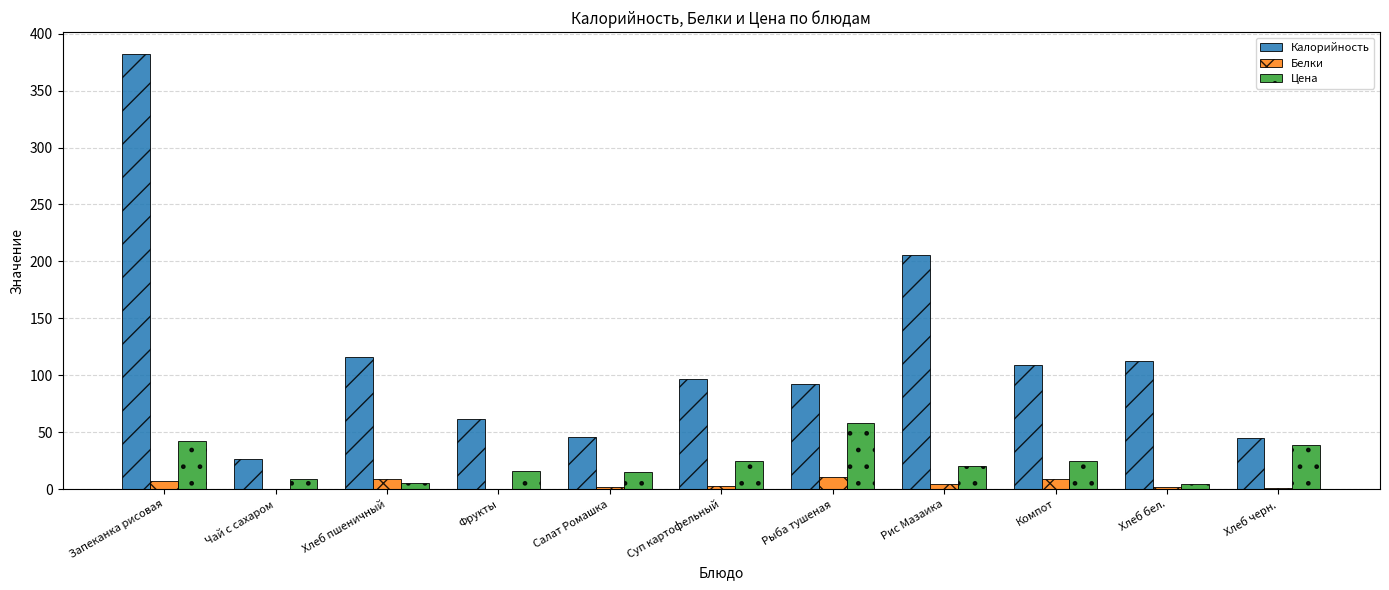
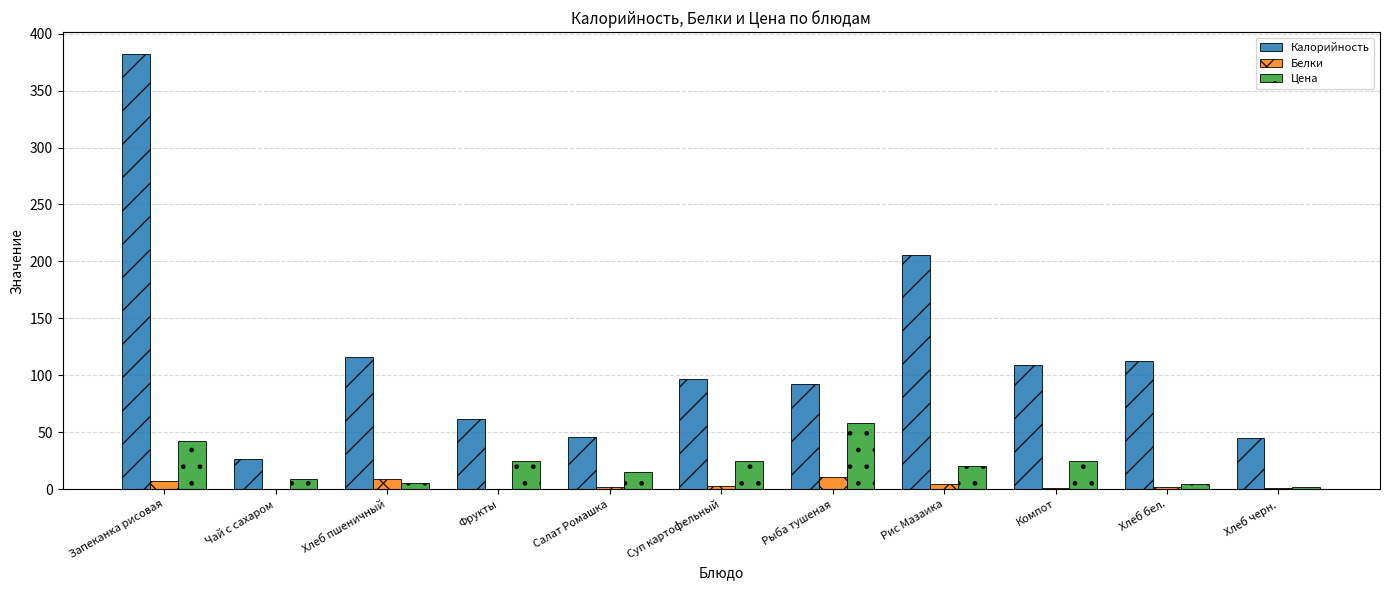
Цена, Фрукты: 16 -> 25
Белки, Компот: 9 -> 1
Цена, Хлеб черн.: 38 -> 2
